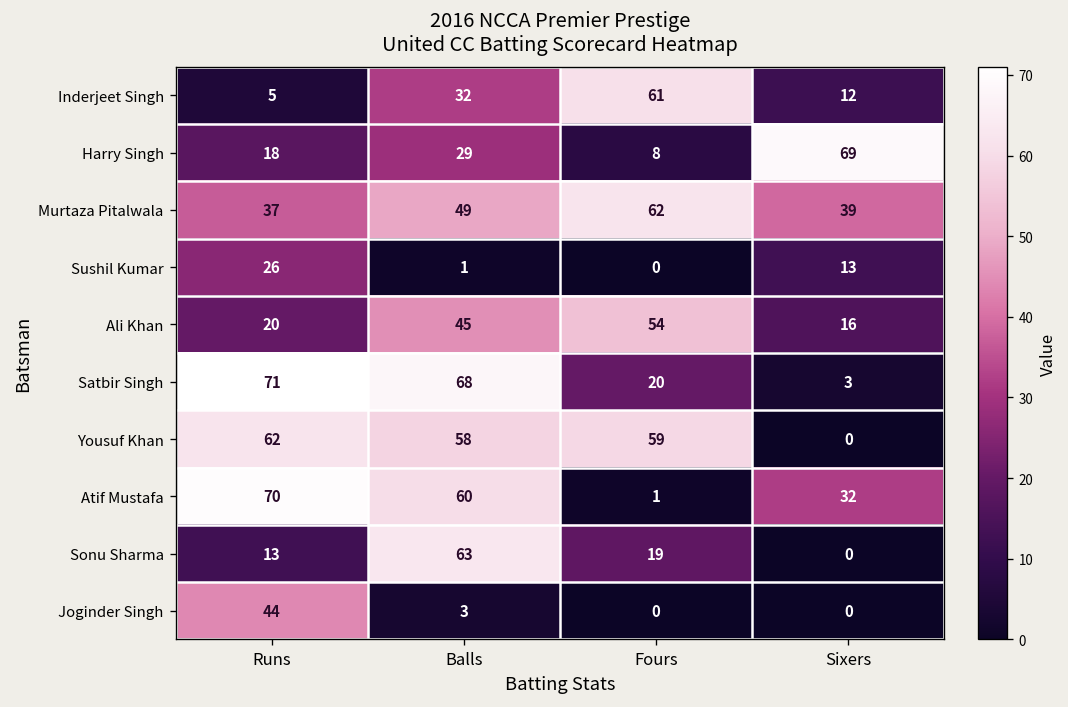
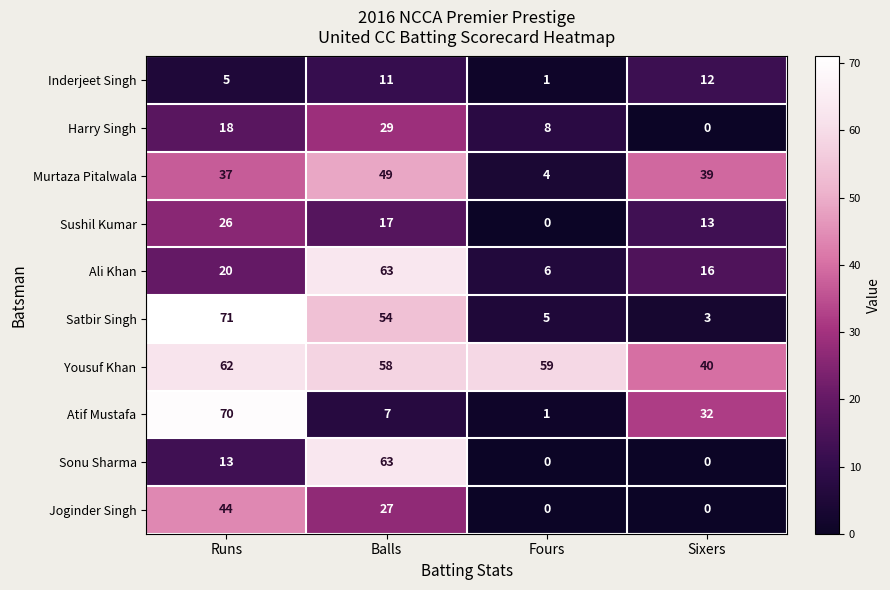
Inderjeet Singh, Balls: 32 -> 11
Inderjeet Singh, Fours: 61 -> 1
Harry Singh, Sixers: 69 -> 0
Murtaza Pitalwala, Fours: 62 -> 4
Sushil Kumar, Balls: 1 -> 17
Ali Khan, Balls: 45 -> 63
Ali Khan, Fours: 54 -> 6
Satbir Singh, Balls: 68 -> 54
Satbir Singh, Fours: 20 -> 5
Yousuf Khan, Sixers: 0 -> 40
Atif Mustafa, Balls: 60 -> 7
Sonu Sharma, Fours: 19 -> 0
Joginder Singh, Balls: 3 -> 27
